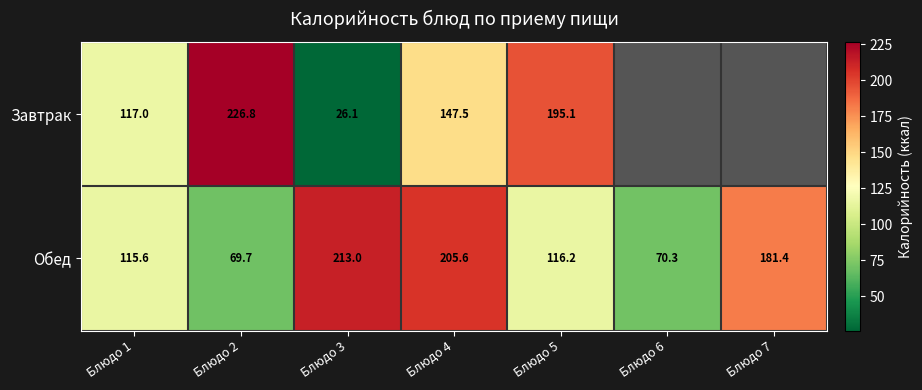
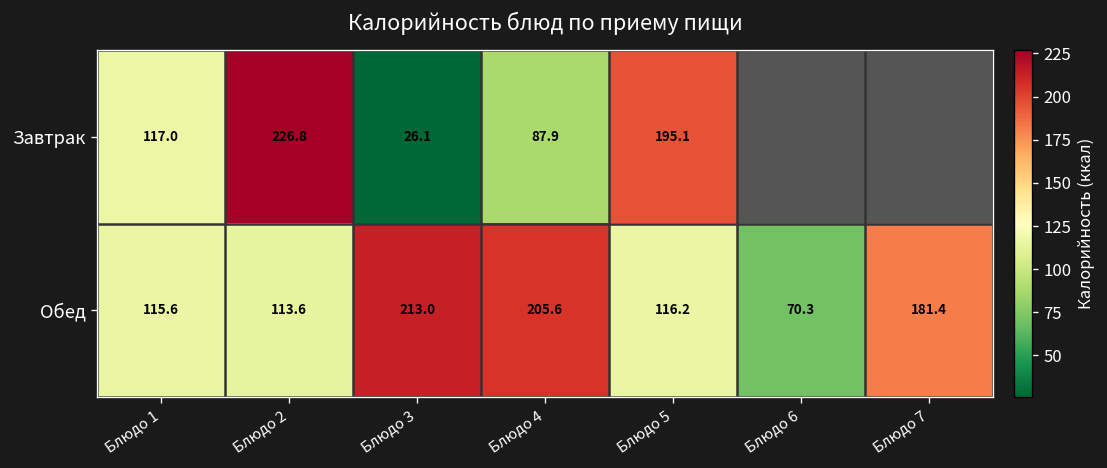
Завтрак, Блюдо 4: 147.5 -> 87.9
Обед, Блюдо 2: 69.7 -> 113.6
